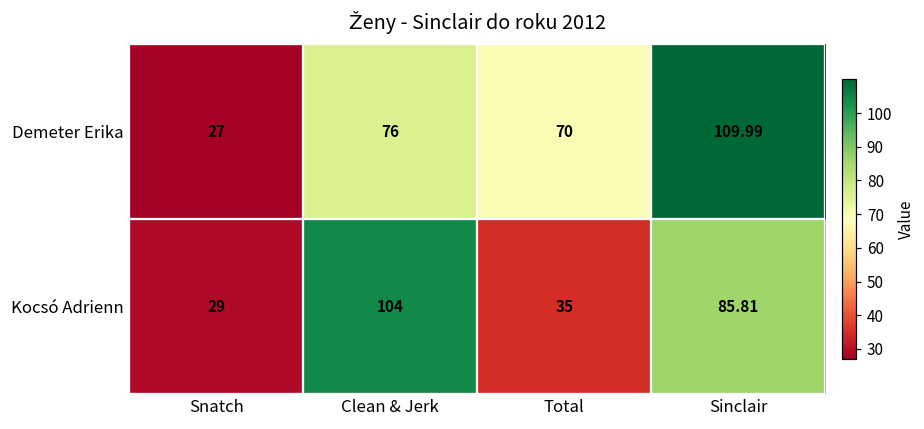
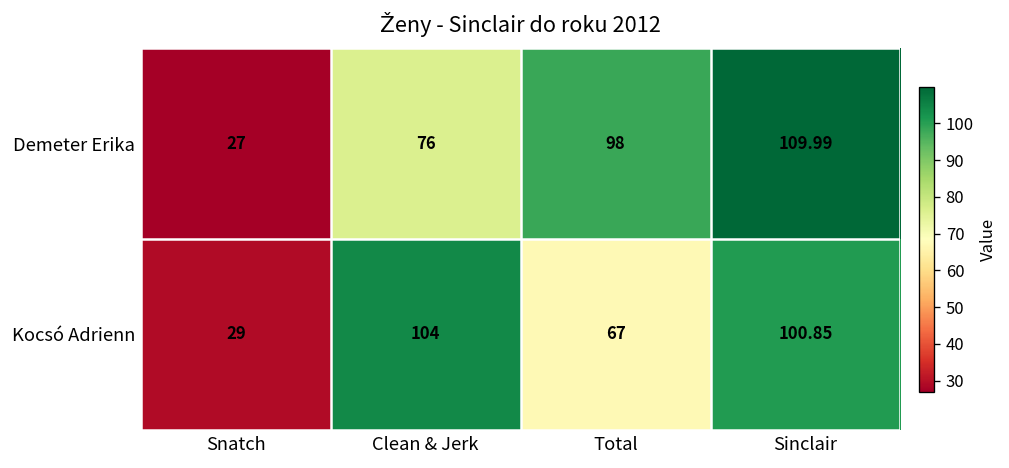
Demeter Erika, Total: 70 -> 98
Kocsó Adrienn, Total: 35 -> 67
Kocsó Adrienn, Sinclair: 85.81 -> 100.85
